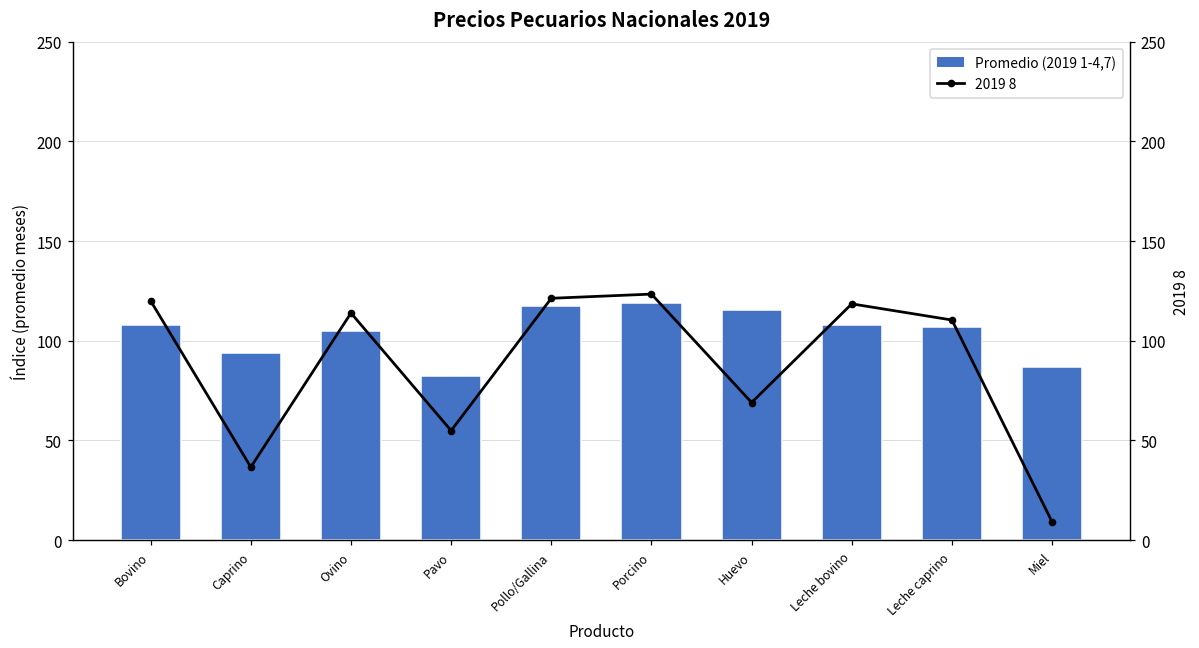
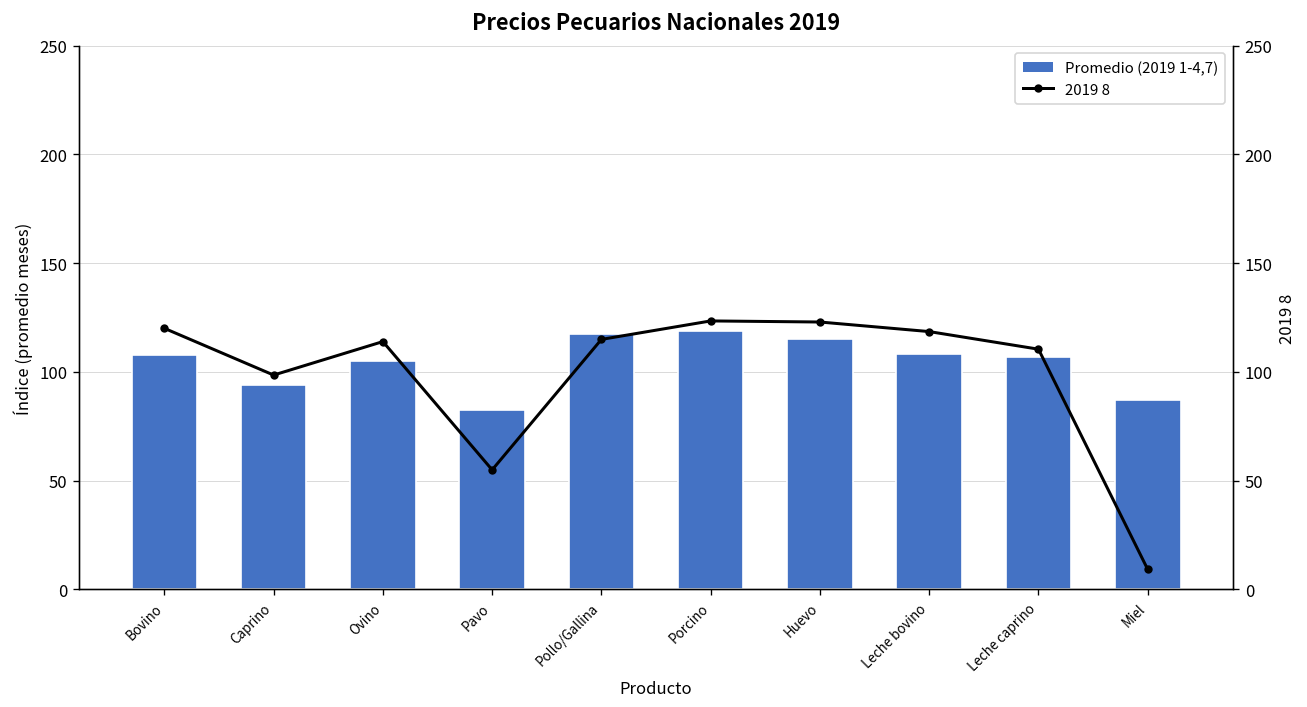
2019 8, Caprino: 37 -> 99
2019 8, Pollo/Gallina: 121 -> 115
2019 8, Huevo: 69 -> 123
